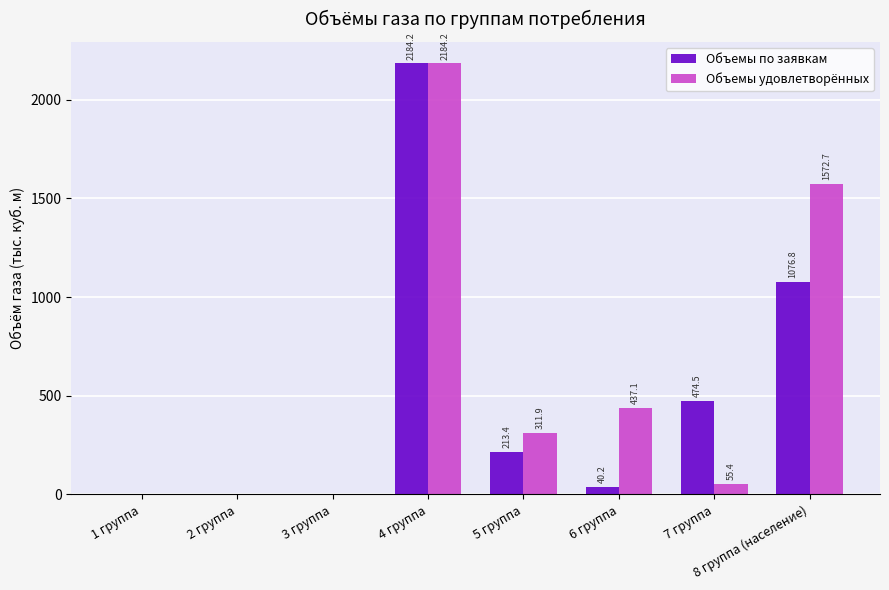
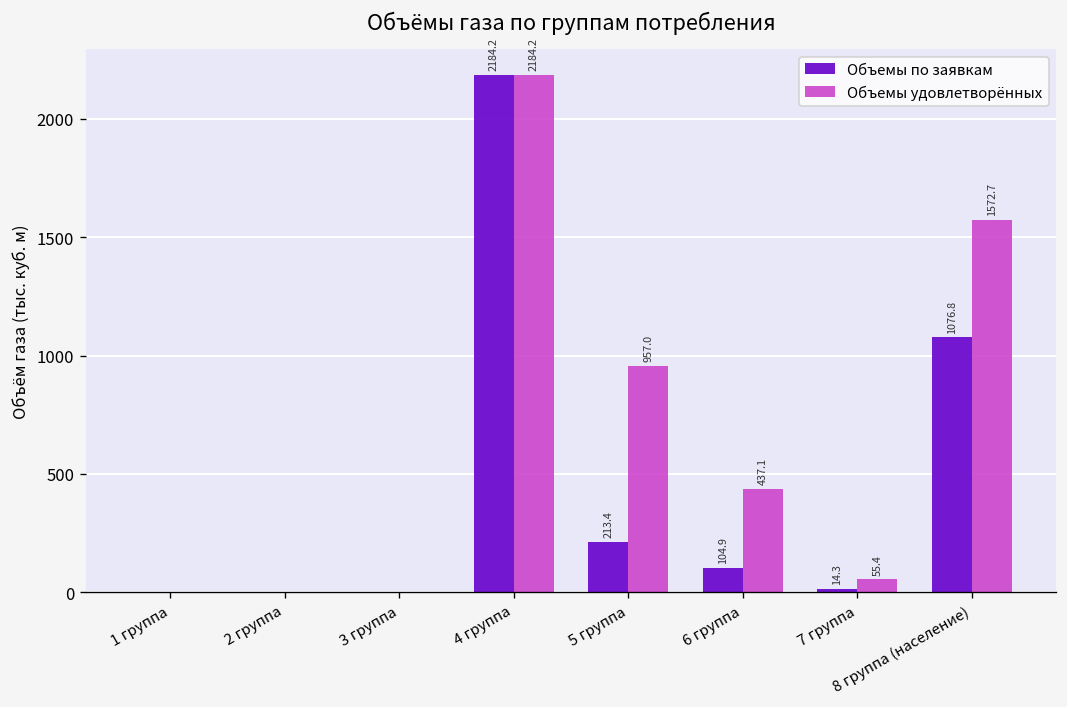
Объемы удовлетворённых, 5 группа: 311.9 -> 957.0
Объемы по заявкам, 6 группа: 40.2 -> 104.9
Объемы по заявкам, 7 группа: 474.5 -> 14.3
